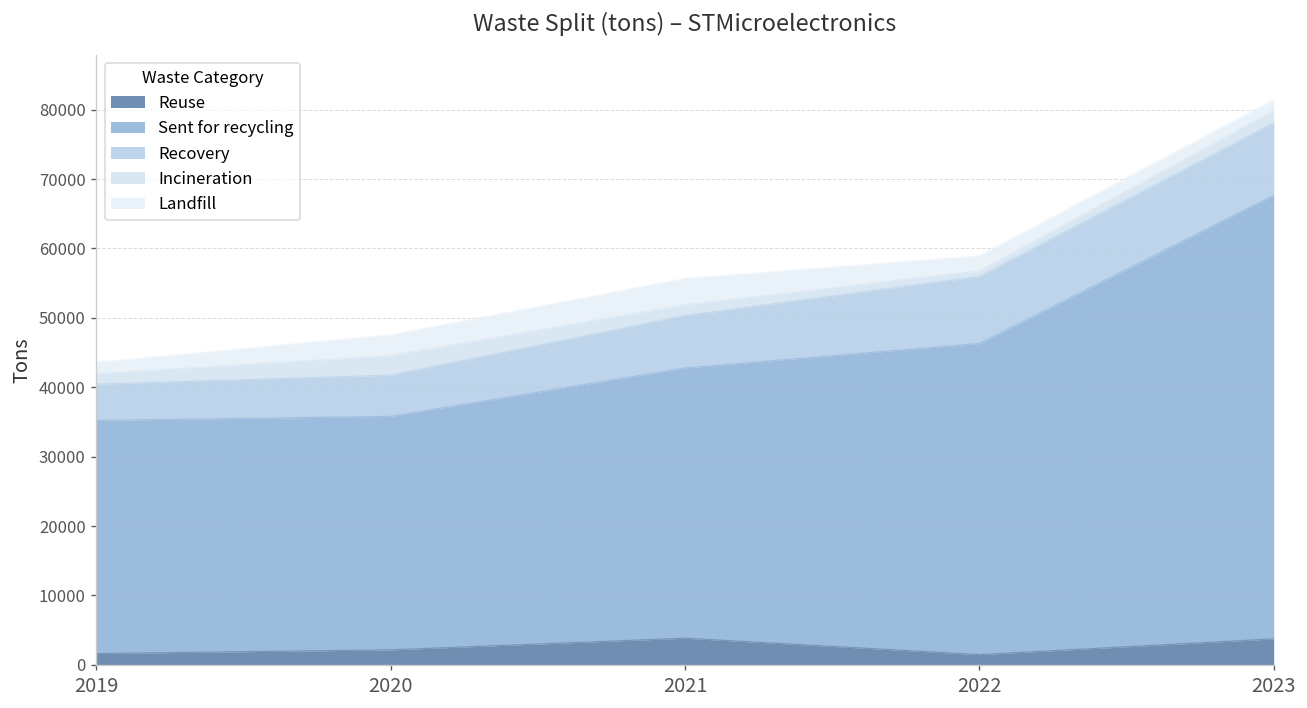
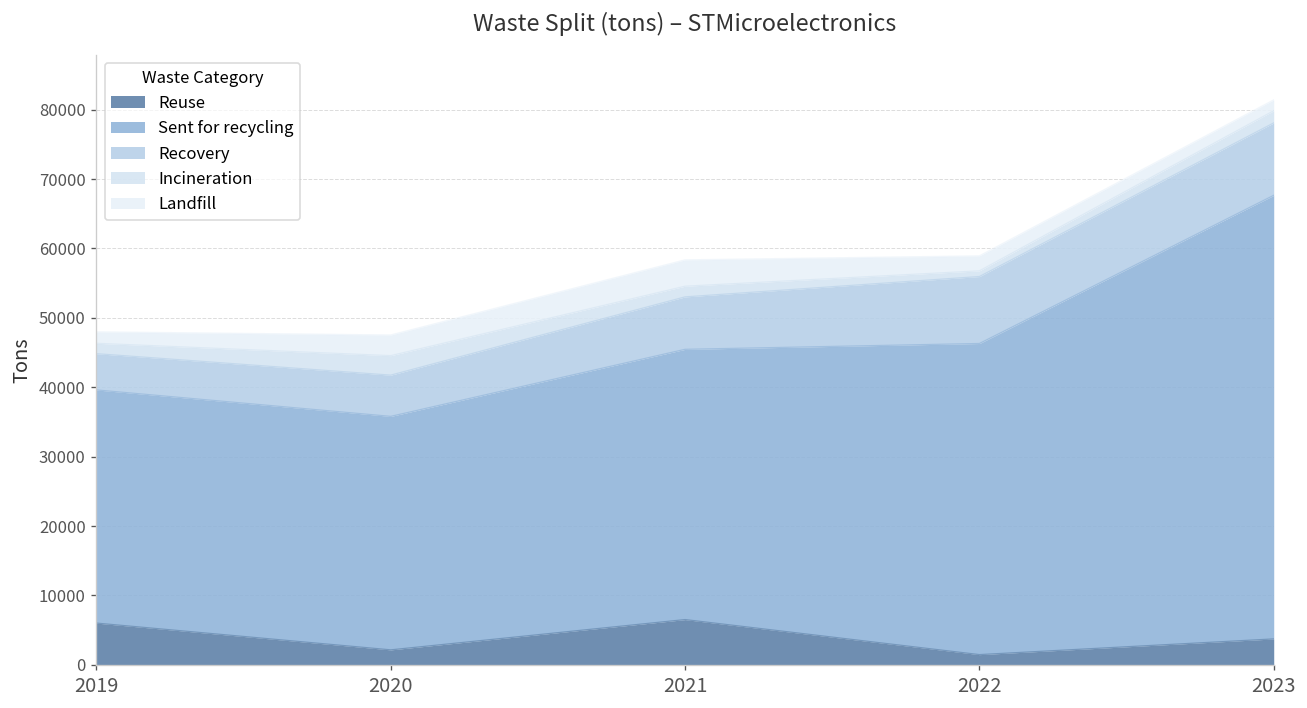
Reuse, 2019: 2000 -> 6000
Reuse, 2021: 4000 -> 7000
